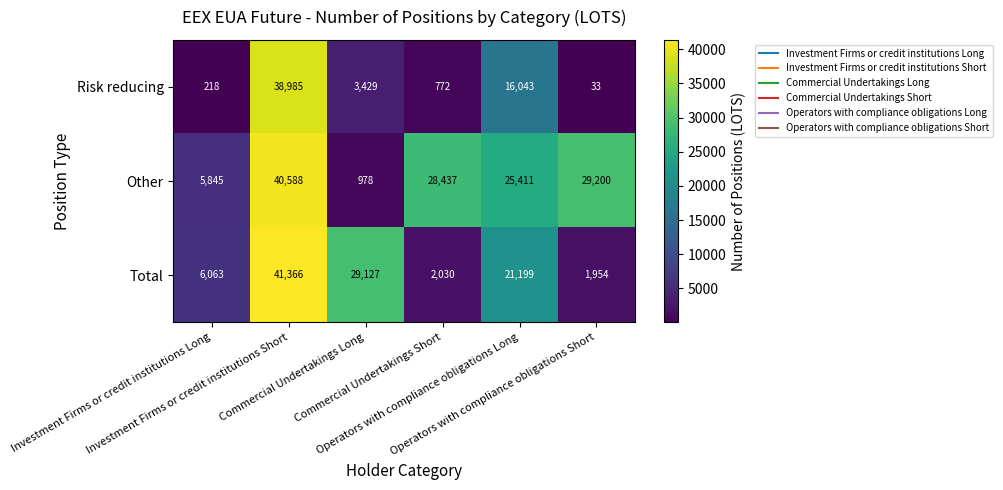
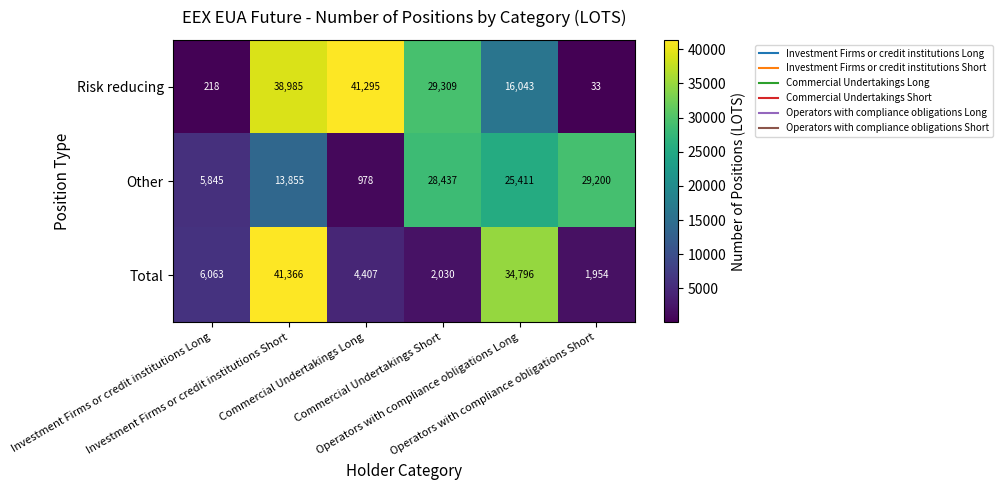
Risk reducing, Commercial Undertakings Long: 3,429 -> 41,295
Risk reducing, Commercial Undertakings Short: 772 -> 29,309
Other, Investment Firms or credit institutions Short: 40,588 -> 13,855
Total, Commercial Undertakings Long: 29,127 -> 4,407
Total, Operators with compliance obligations Long: 21,199 -> 34,796
